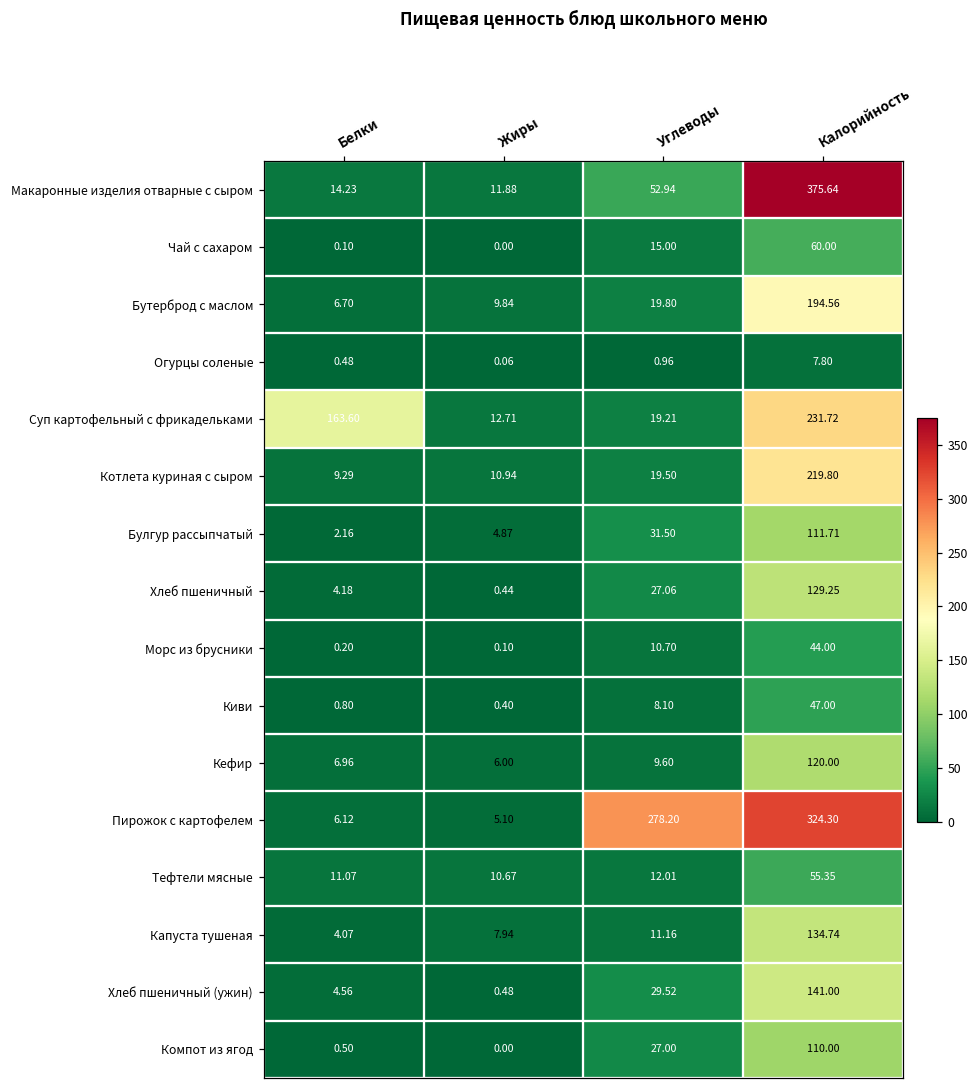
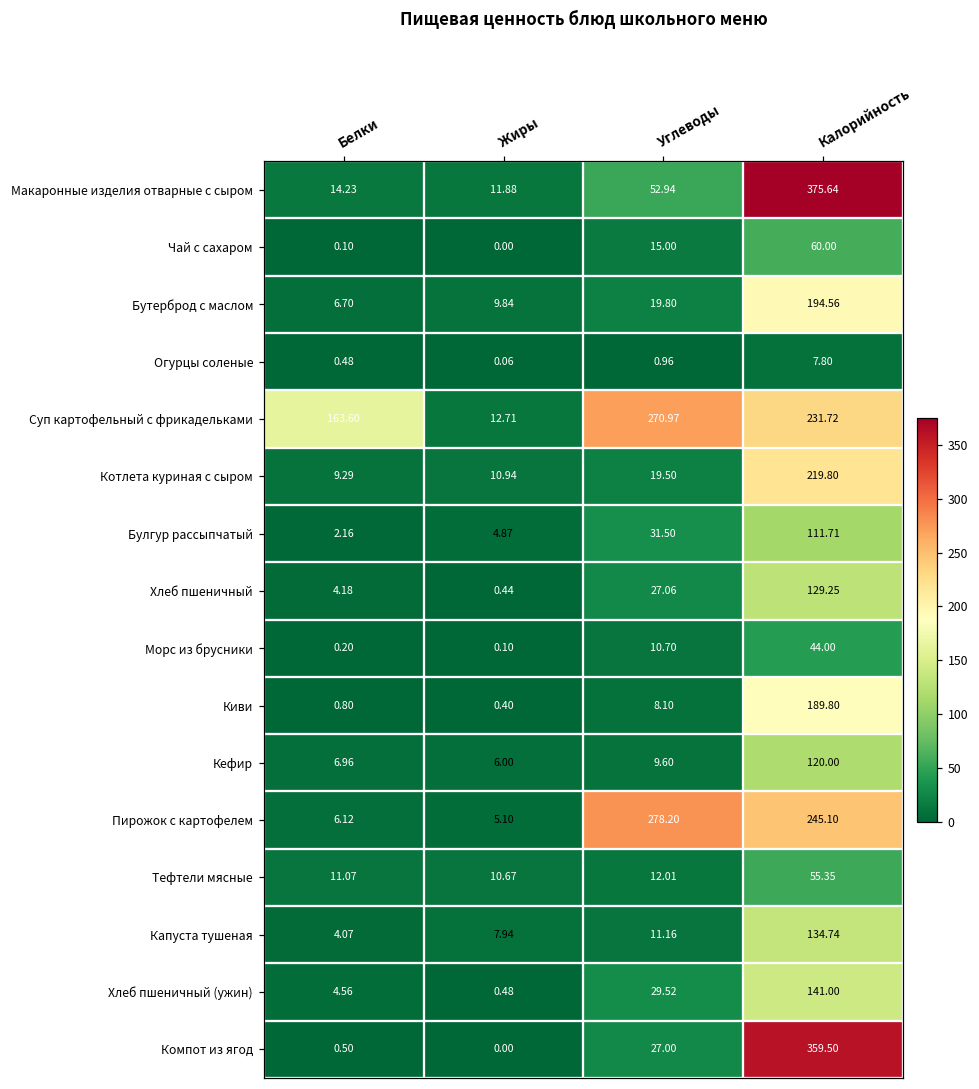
Суп картофельный с фрикадельками, Углеводы: 19.21 -> 270.97
Киви, Калорийность: 47.00 -> 189.80
Пирожок с картофелем, Калорийность: 324.30 -> 245.10
Компот из ягод, Калорийность: 110.00 -> 359.50
